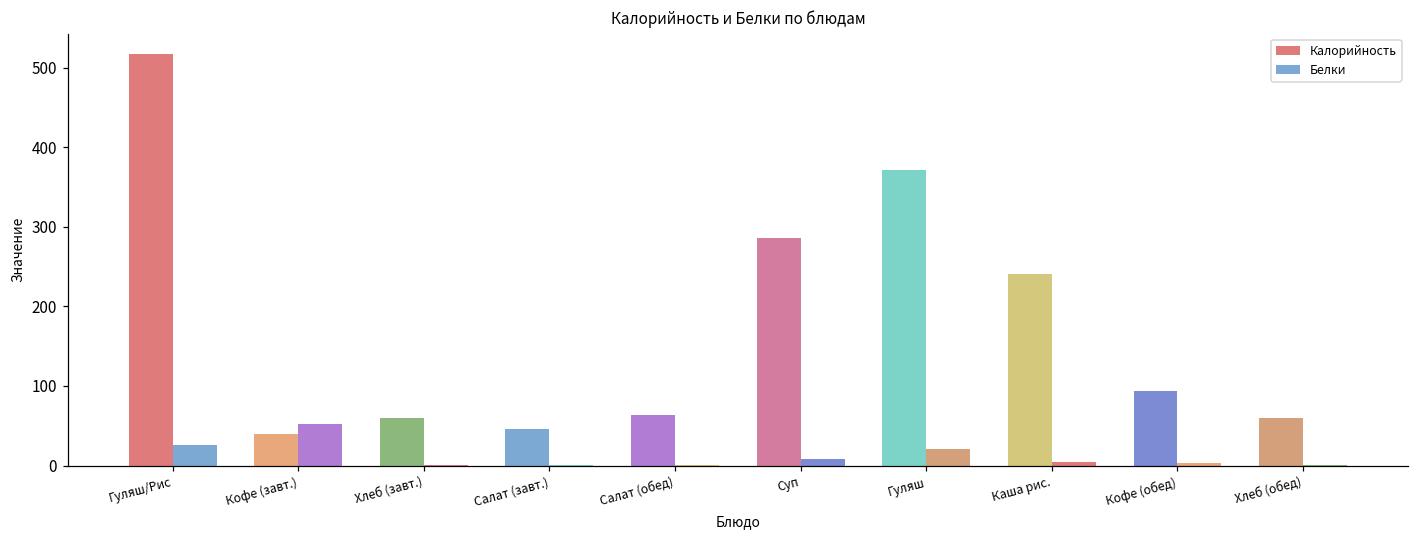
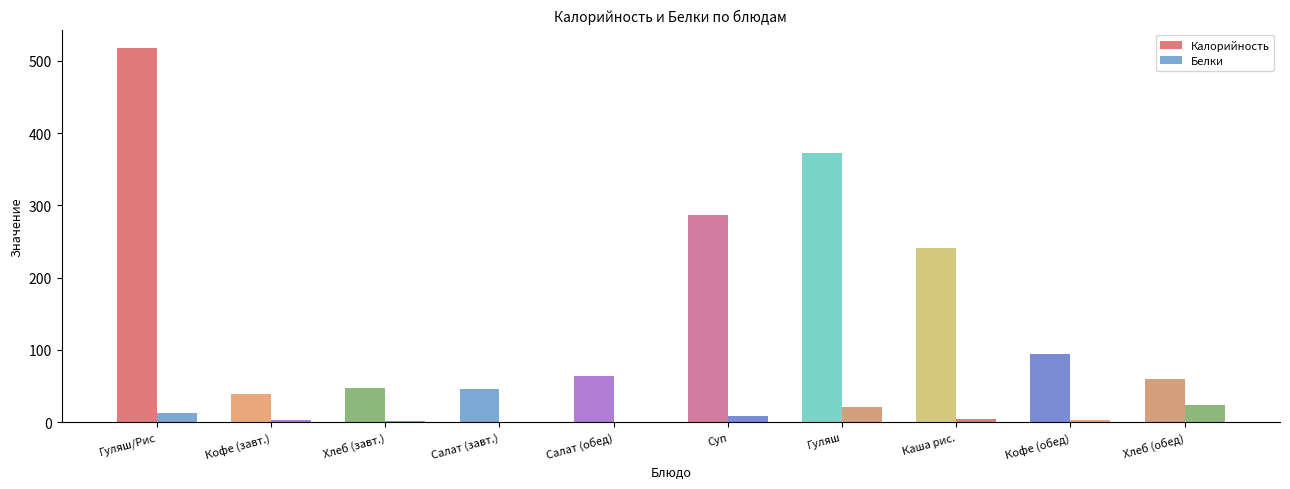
Белки, Гуляш/Рис: 30 -> 10
Белки, Кофе (завт.): 50 -> 0
Калорийность, Хлеб (завт.): 60 -> 50
Белки, Хлеб (обед): 0 -> 20
